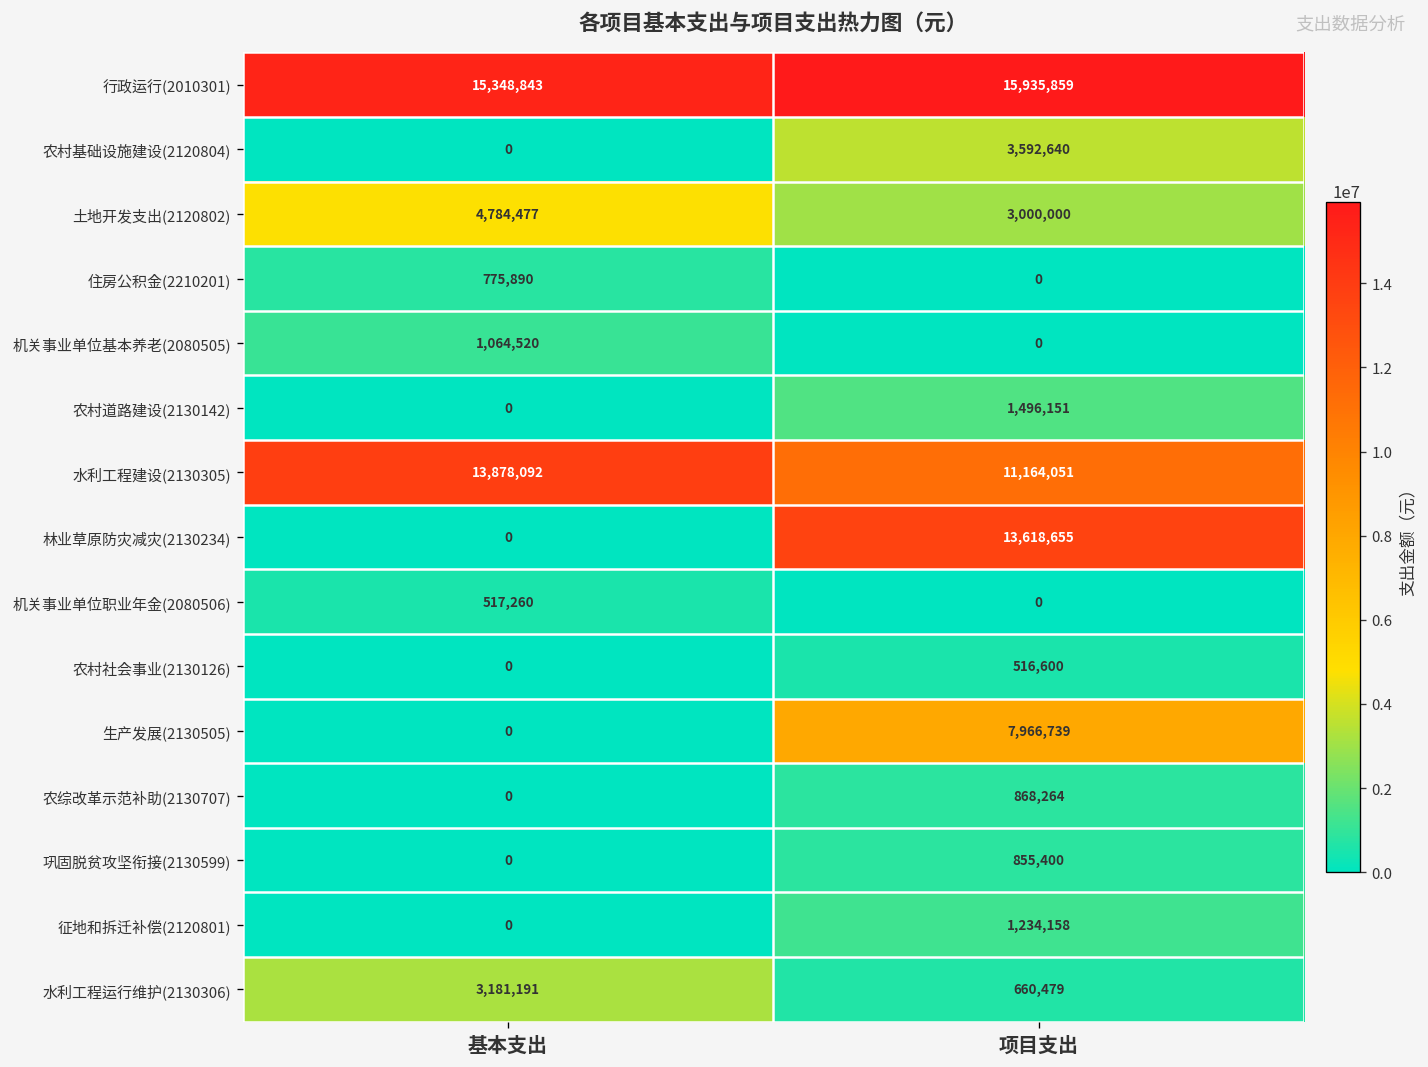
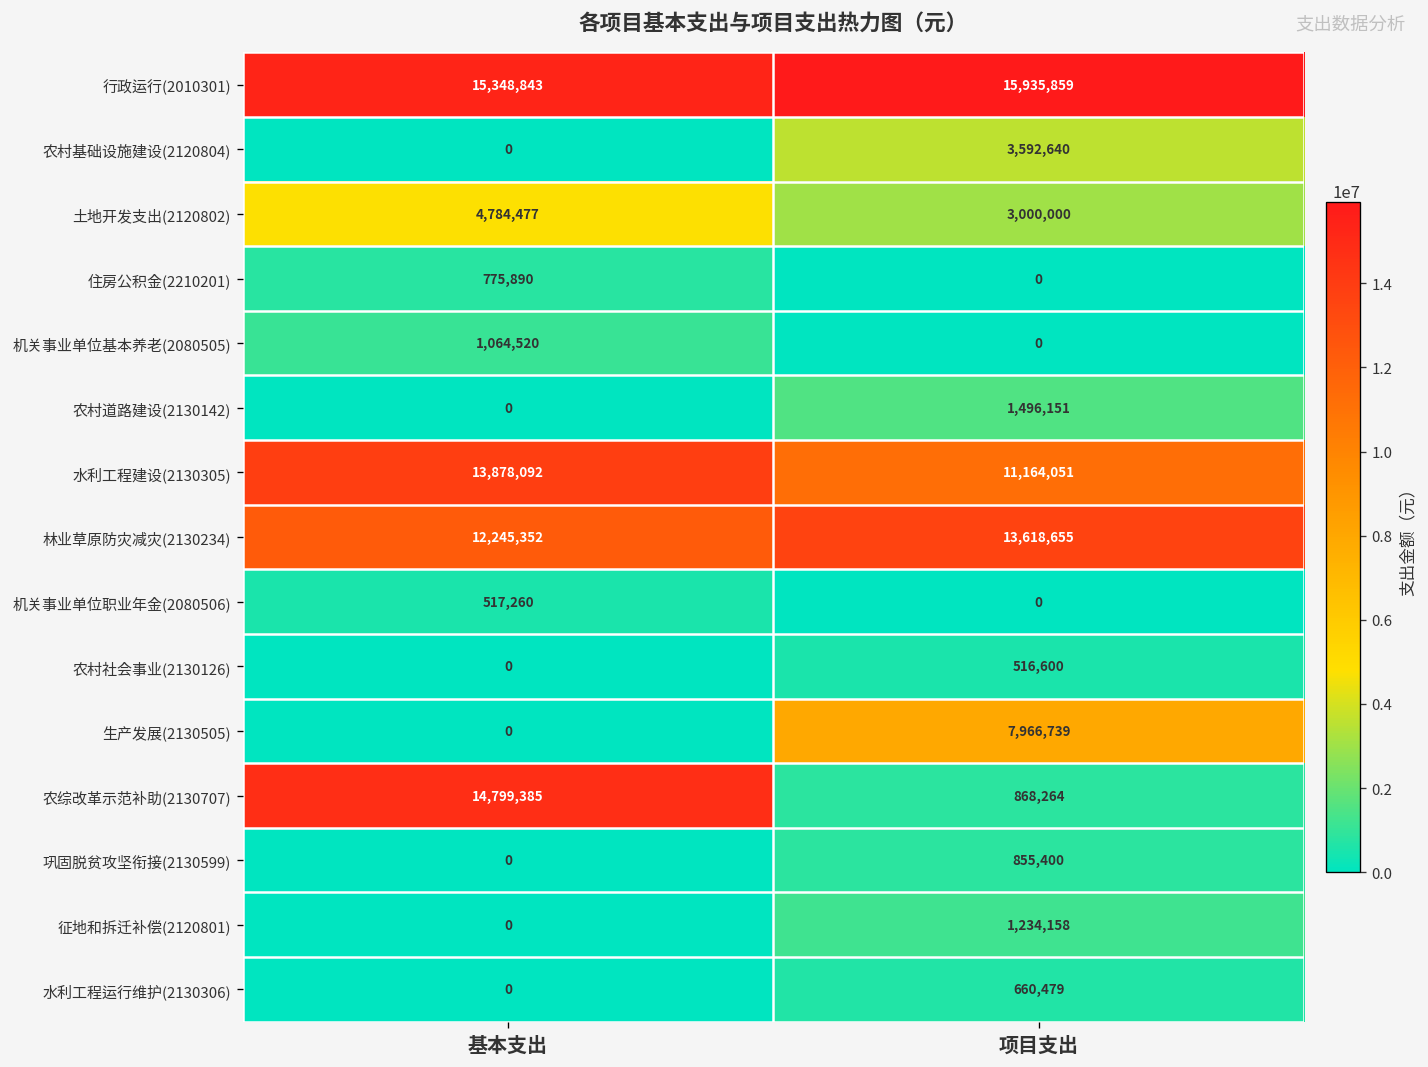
林业草原防灾减灾(2130234), 基本支出: 0 -> 12,245,352
农综改革示范补助(2130707), 基本支出: 0 -> 14,799,385
水利工程运行维护(2130306), 基本支出: 3,181,191 -> 0
